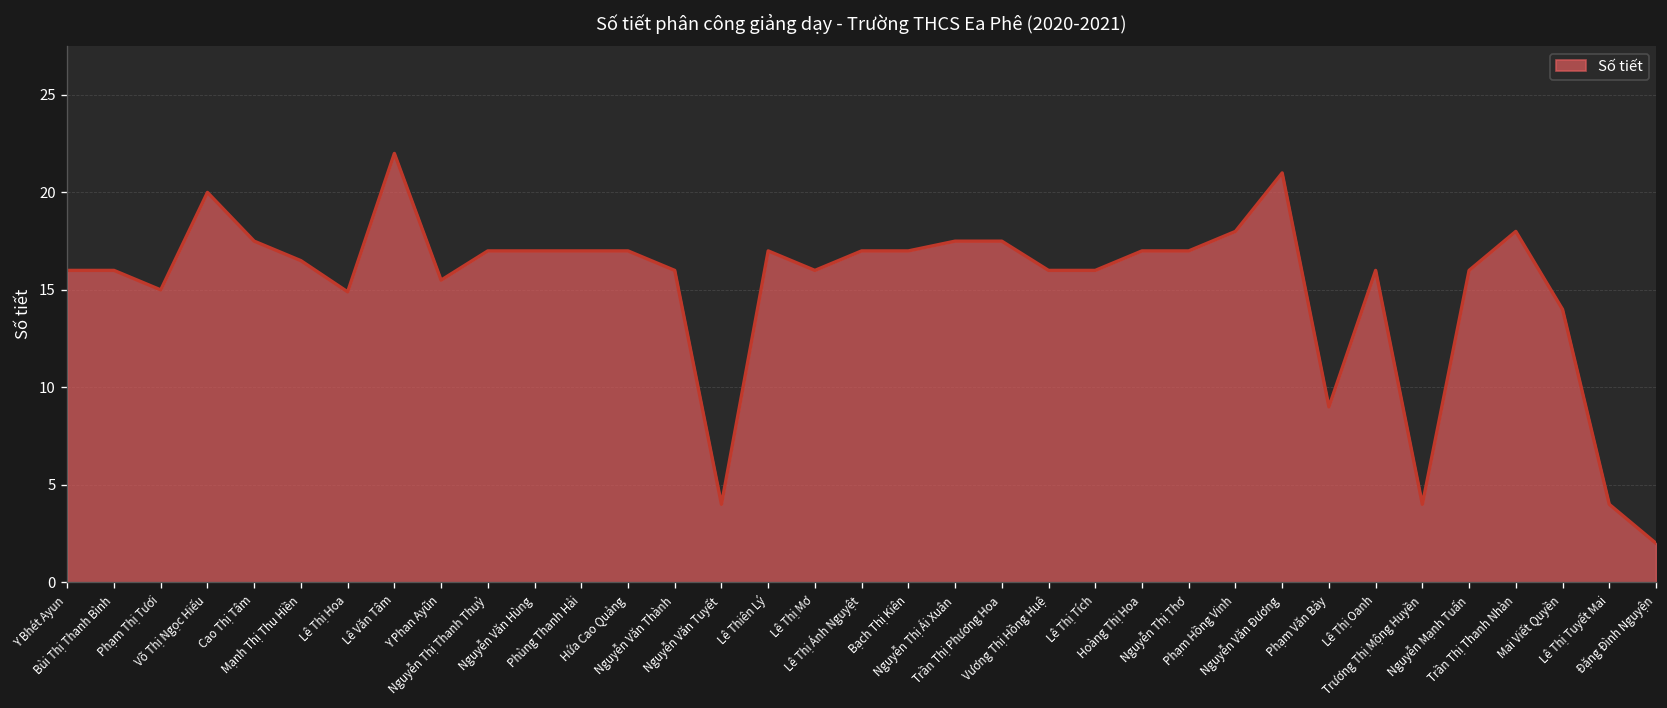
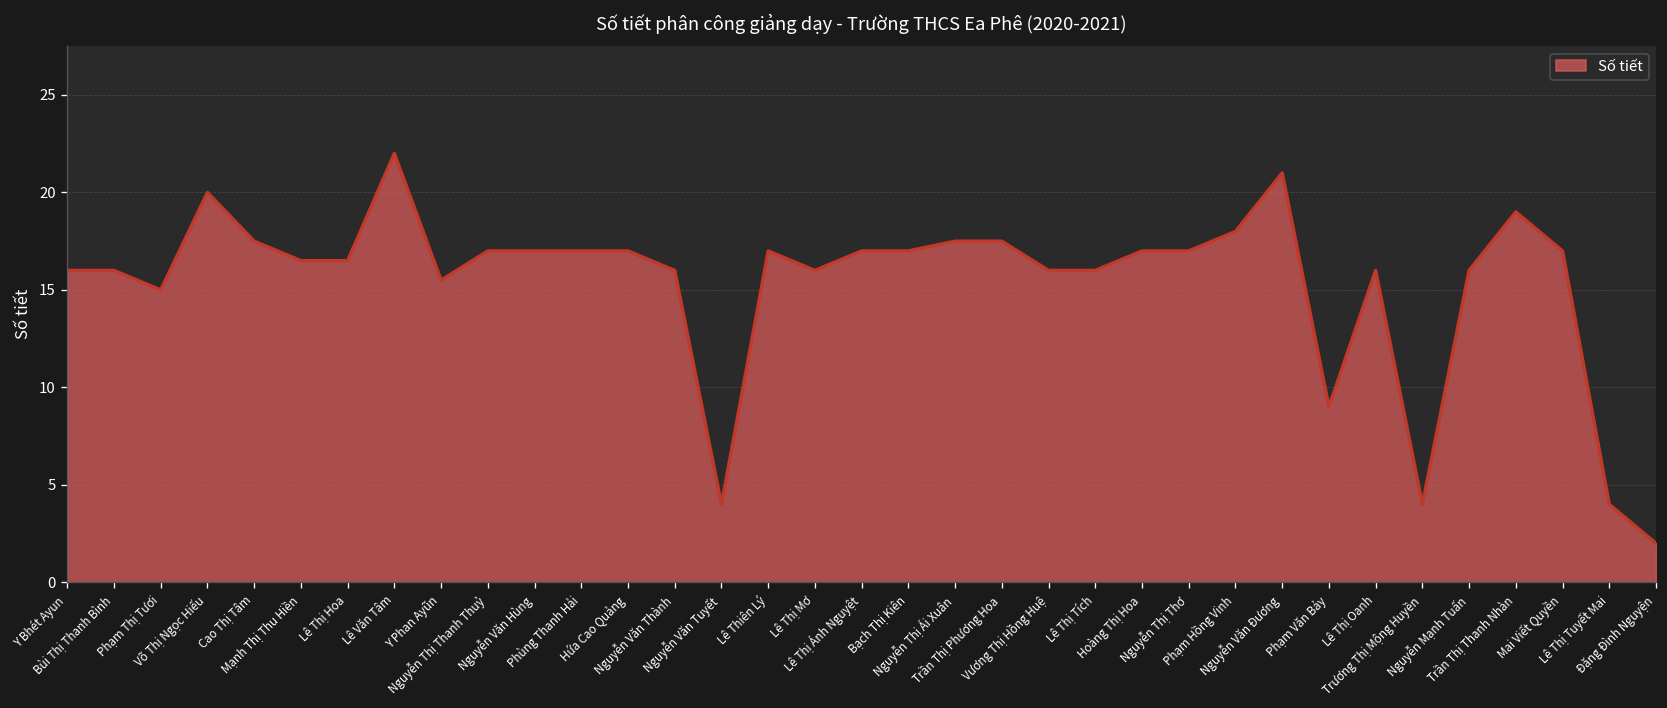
Lê Thị Hoa: 14.9 -> 16.5
Trần Thị Thanh Nhàn: 18 -> 19
Mai Viết Quyền: 14 -> 17
